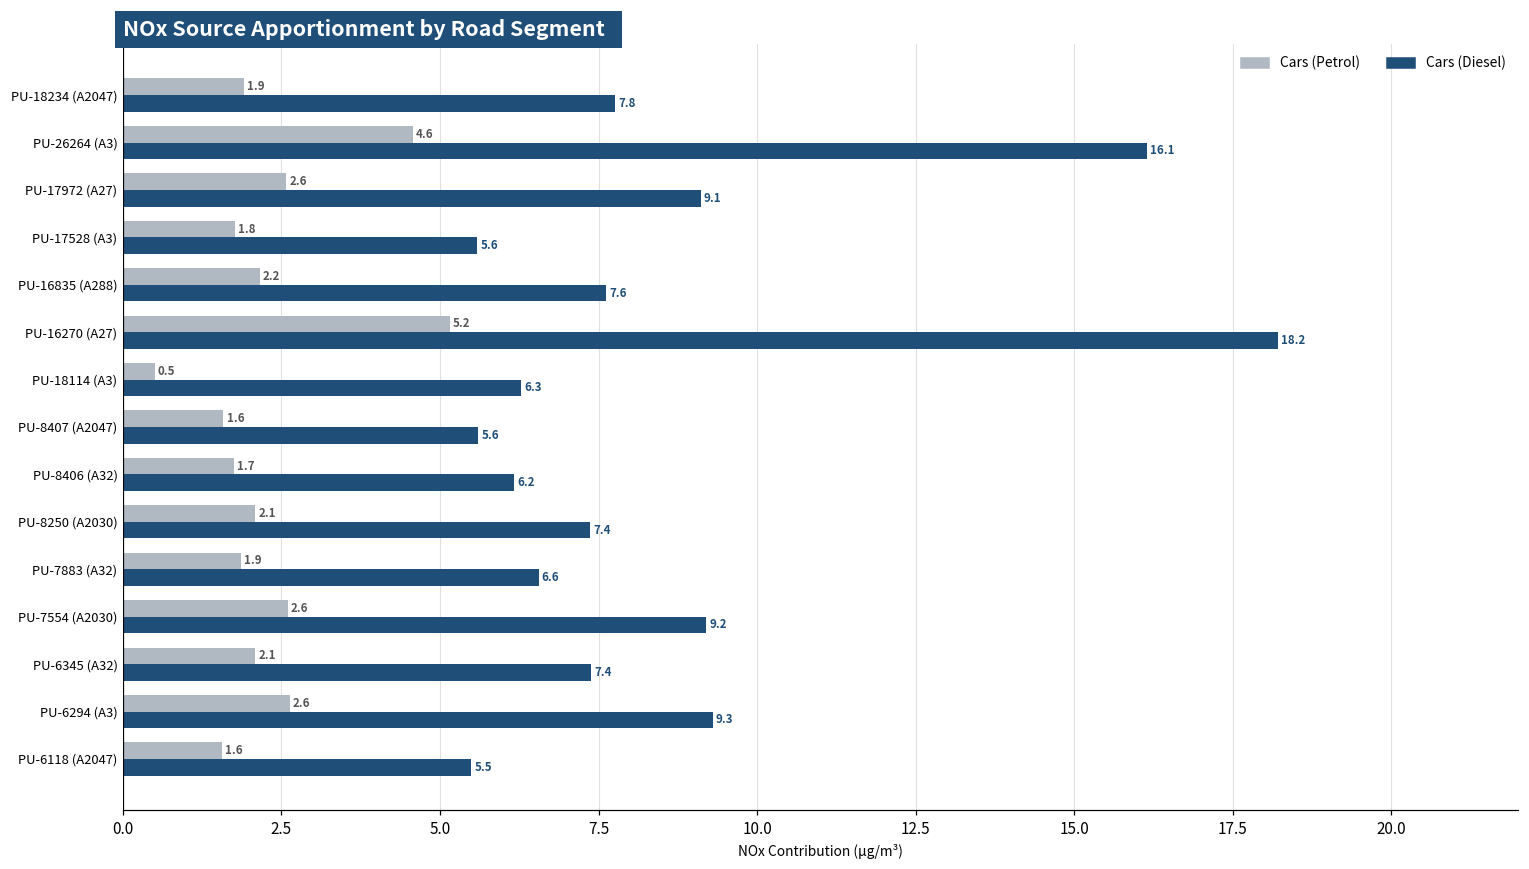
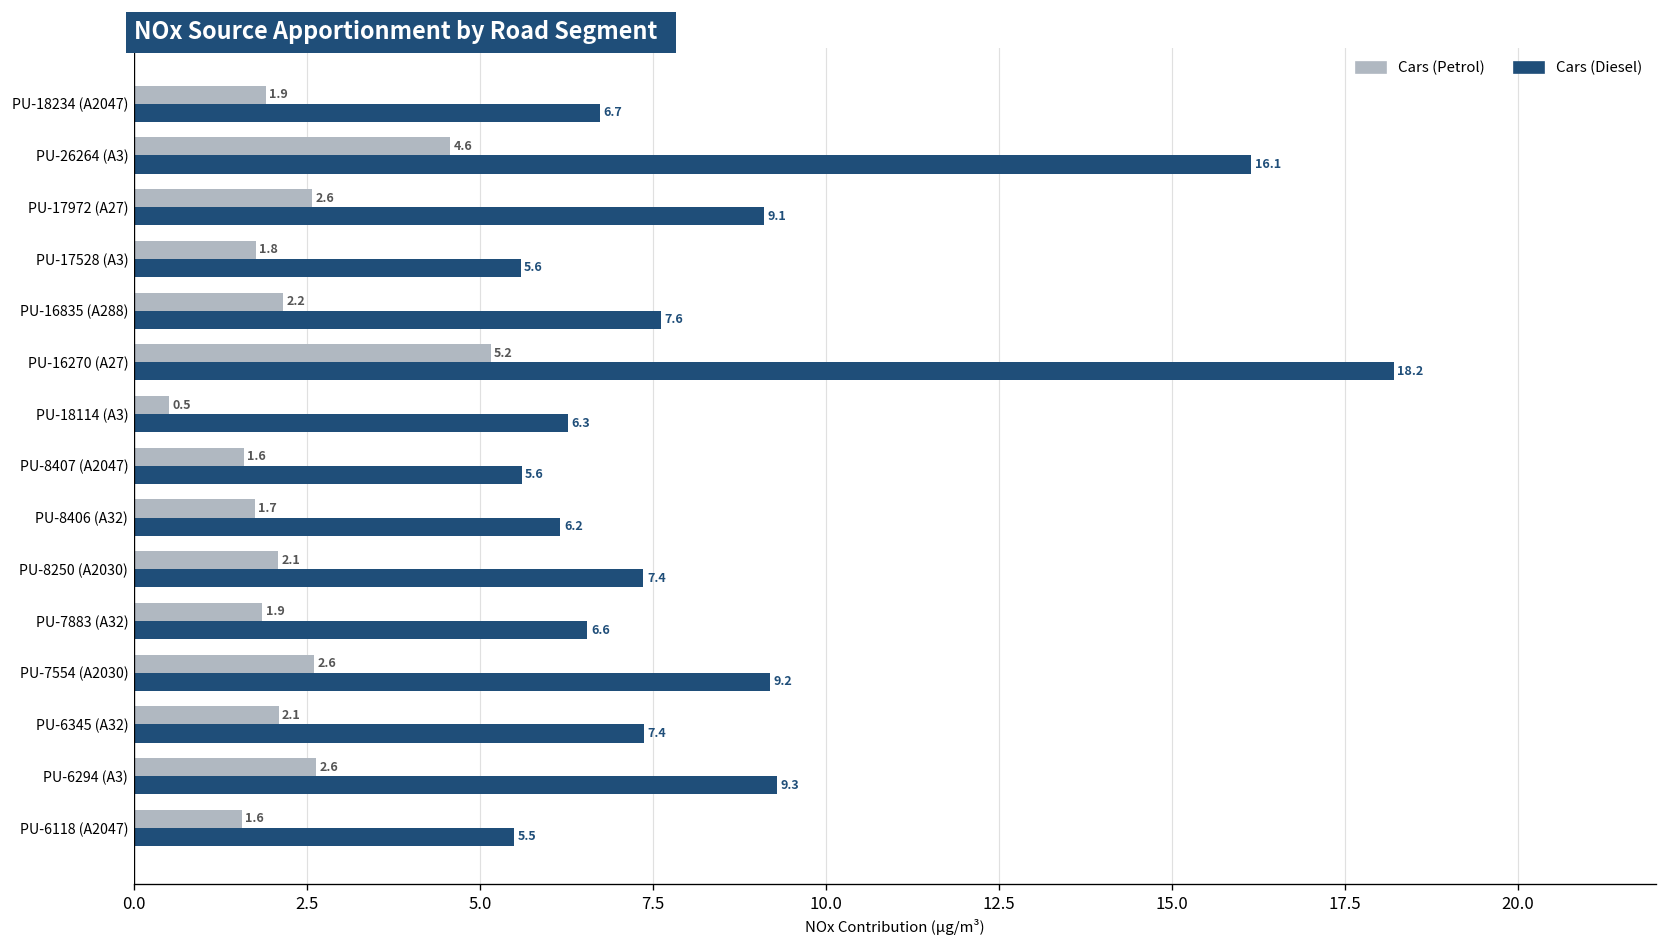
Cars (Diesel), PU-18234 (A2047): 7.8 -> 6.7
